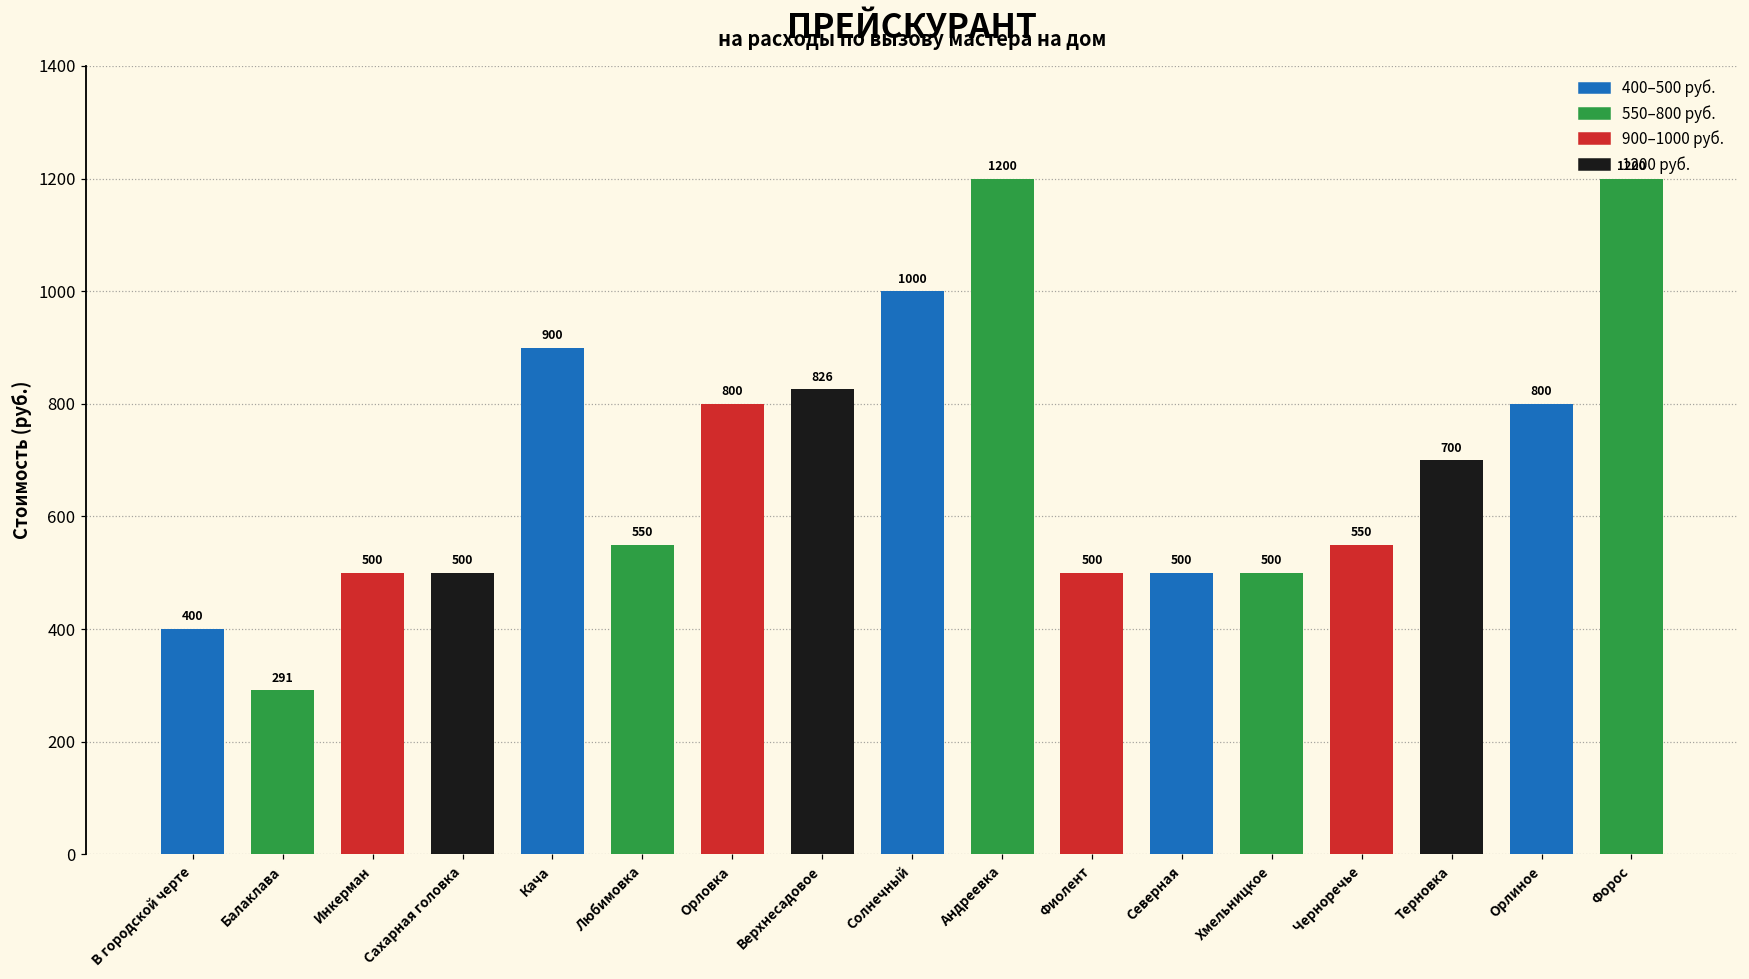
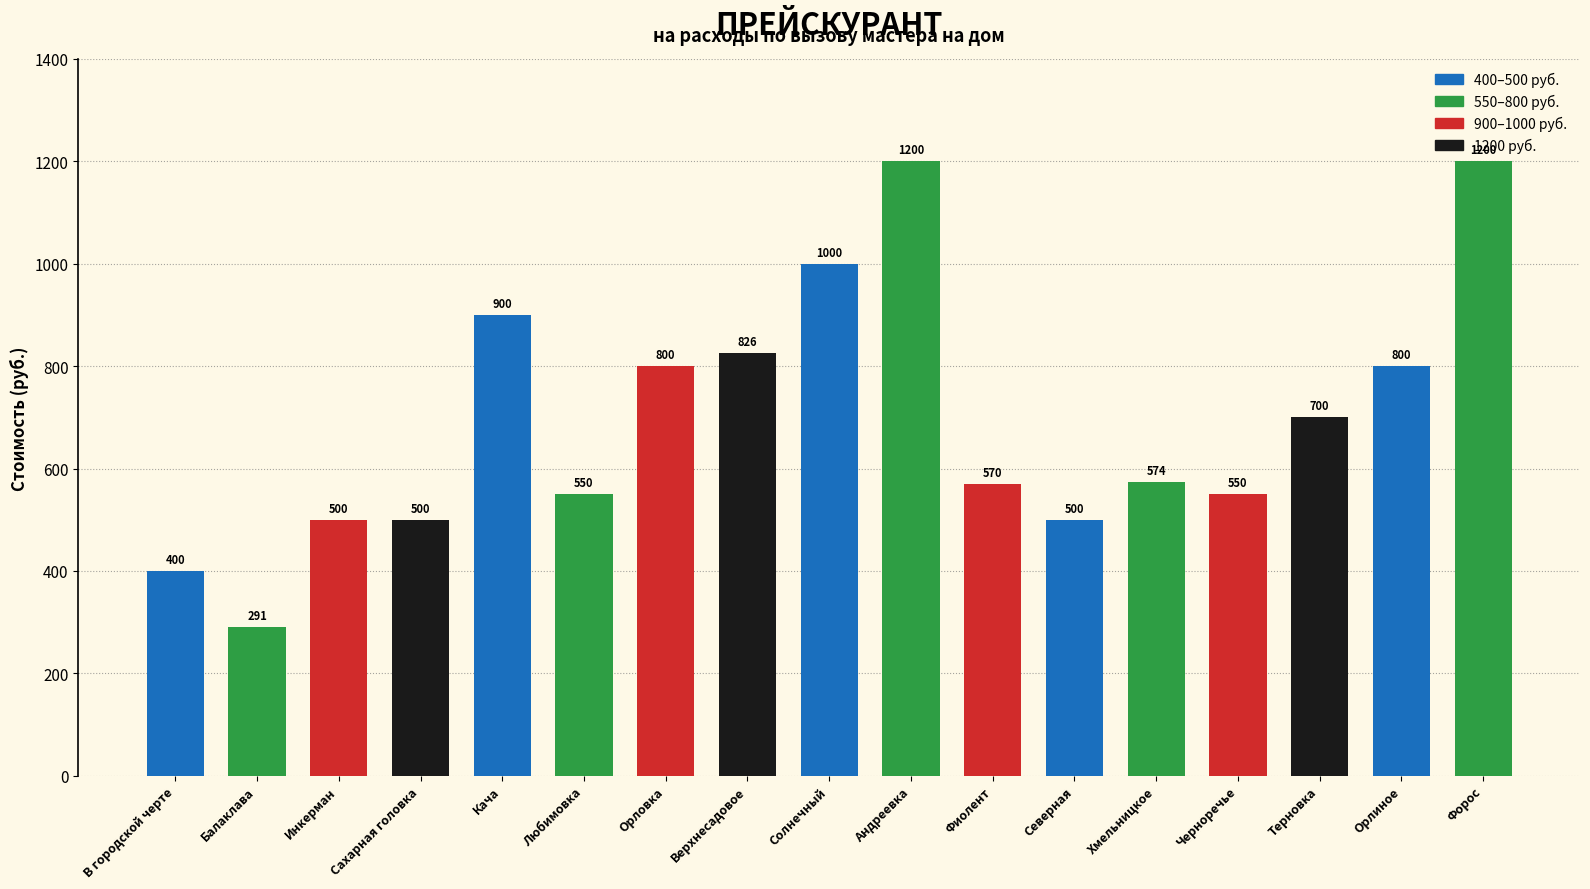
Фиолент: 500 -> 570
Хмельницкое: 500 -> 574
